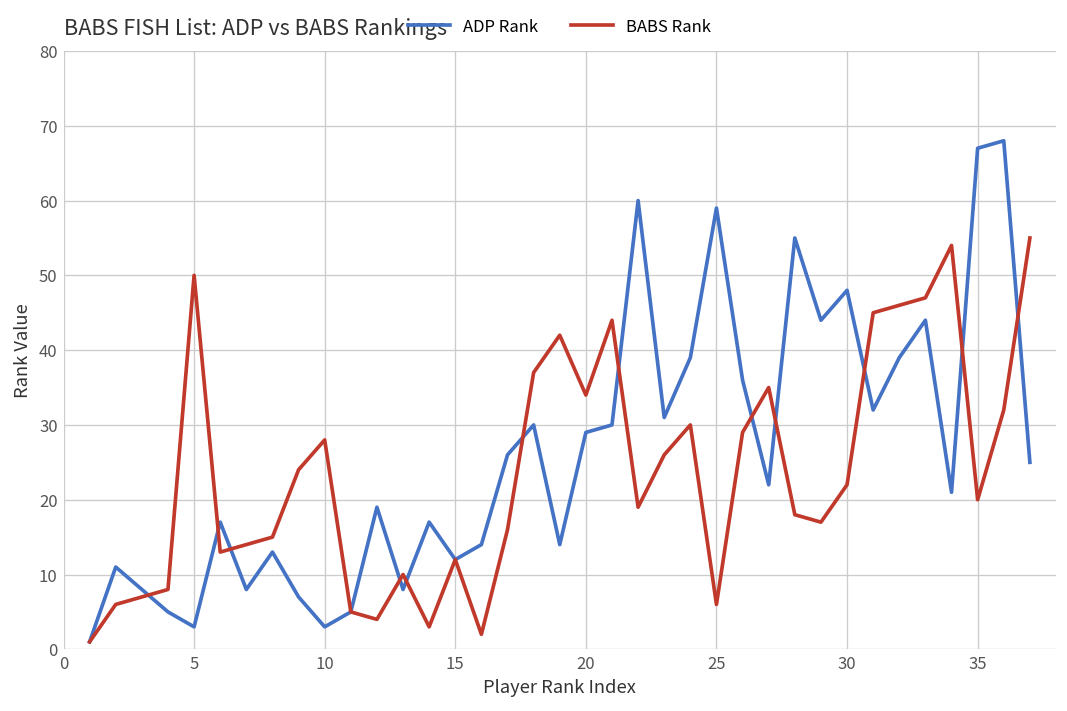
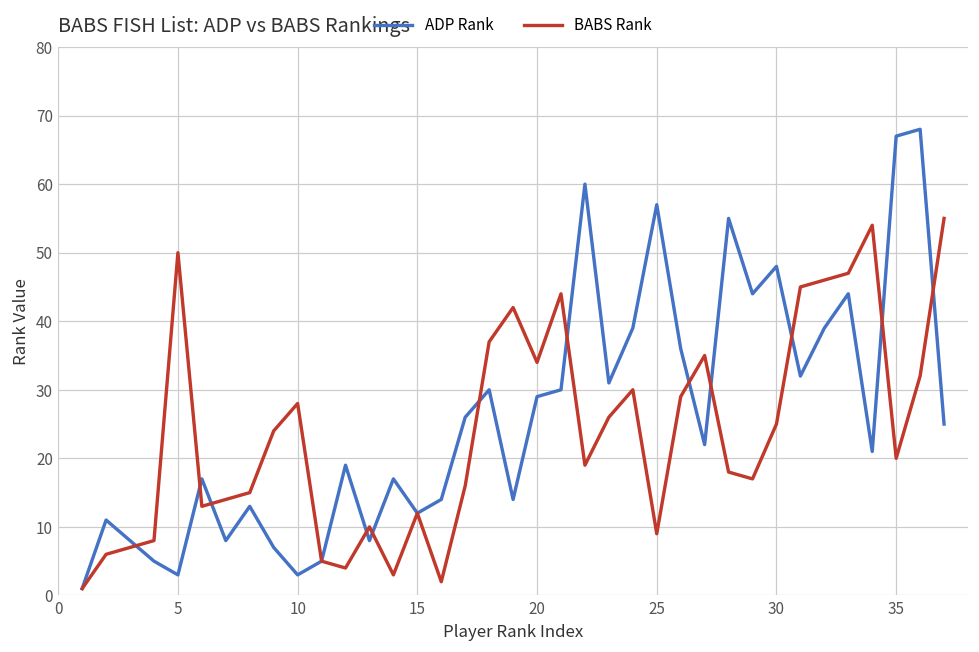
ADP Rank, 25: 59 -> 57
BABS Rank, 25: 6 -> 9
BABS Rank, 30: 22 -> 25
